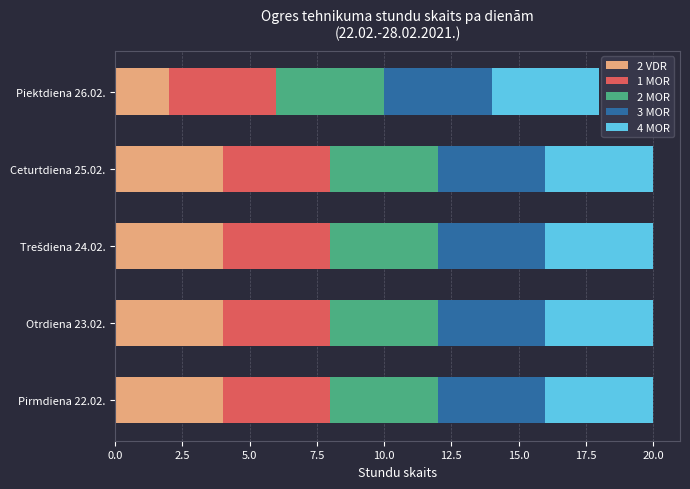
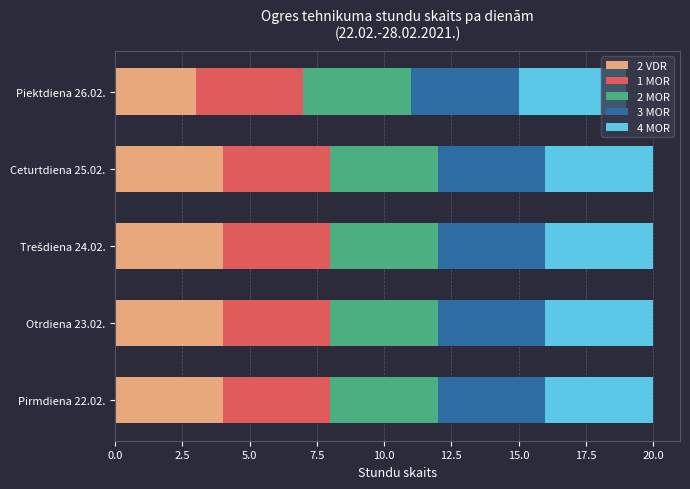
2 VDR, Piektdiena 26.02.: 2 -> 3
